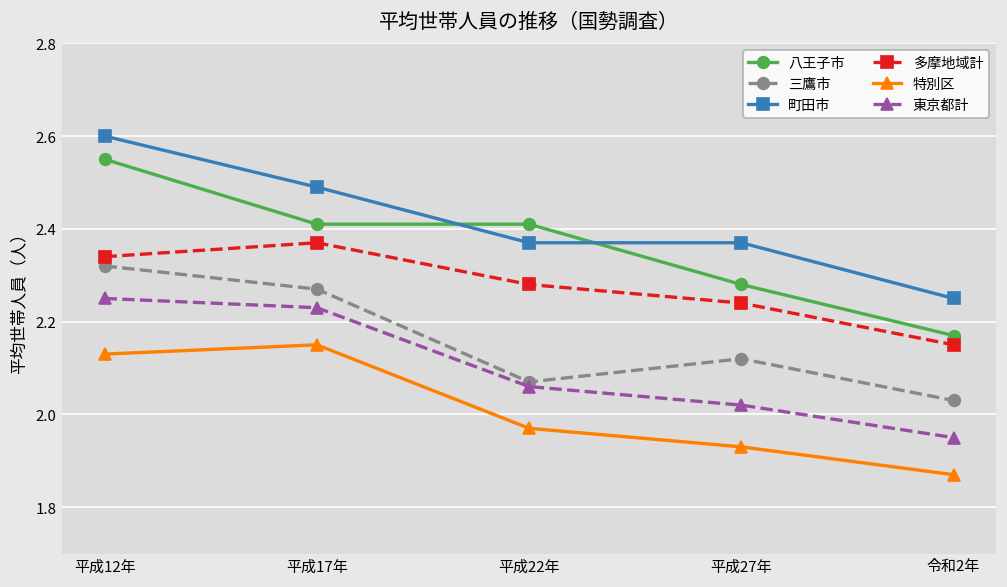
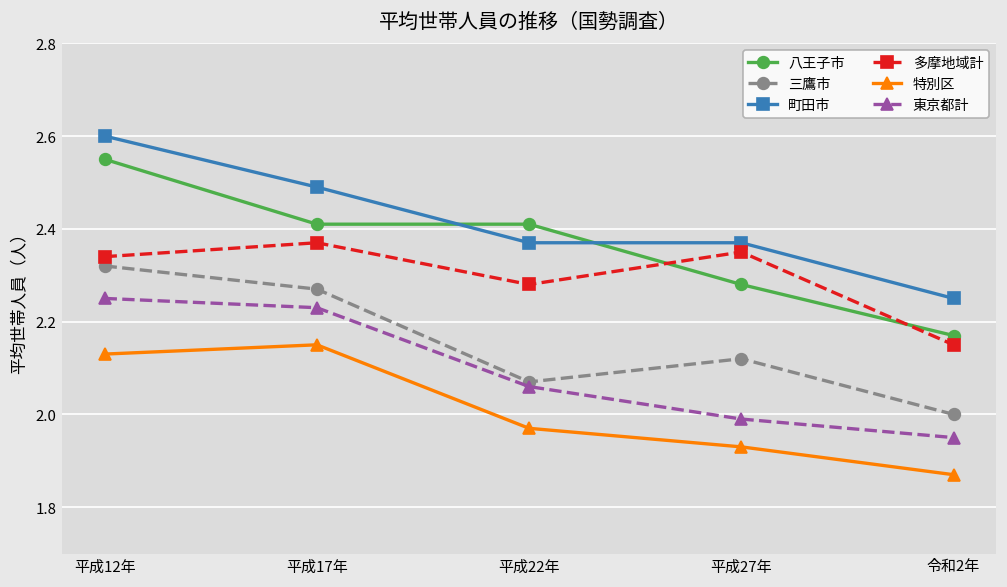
多摩地域計, 平成27年: 2.24 -> 2.35
東京都計, 平成27年: 2.02 -> 1.99
三鷹市, 令和2年: 2.03 -> 2.00
